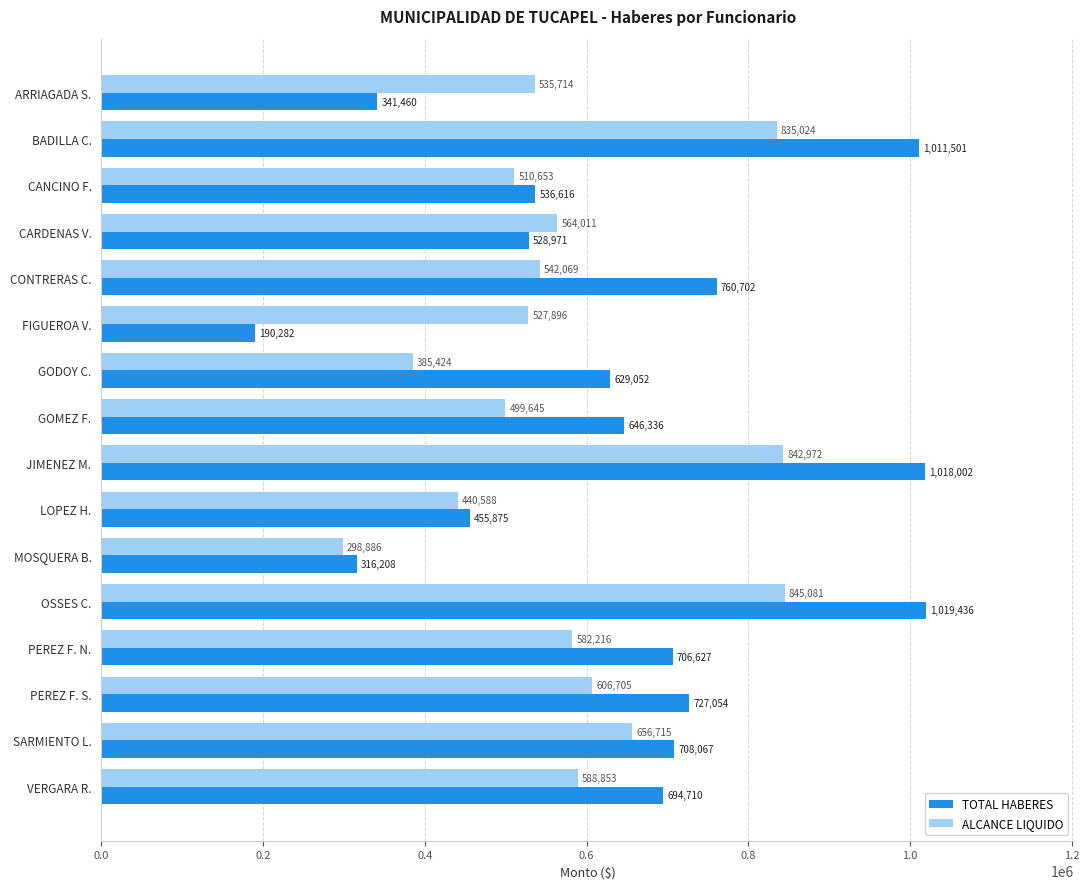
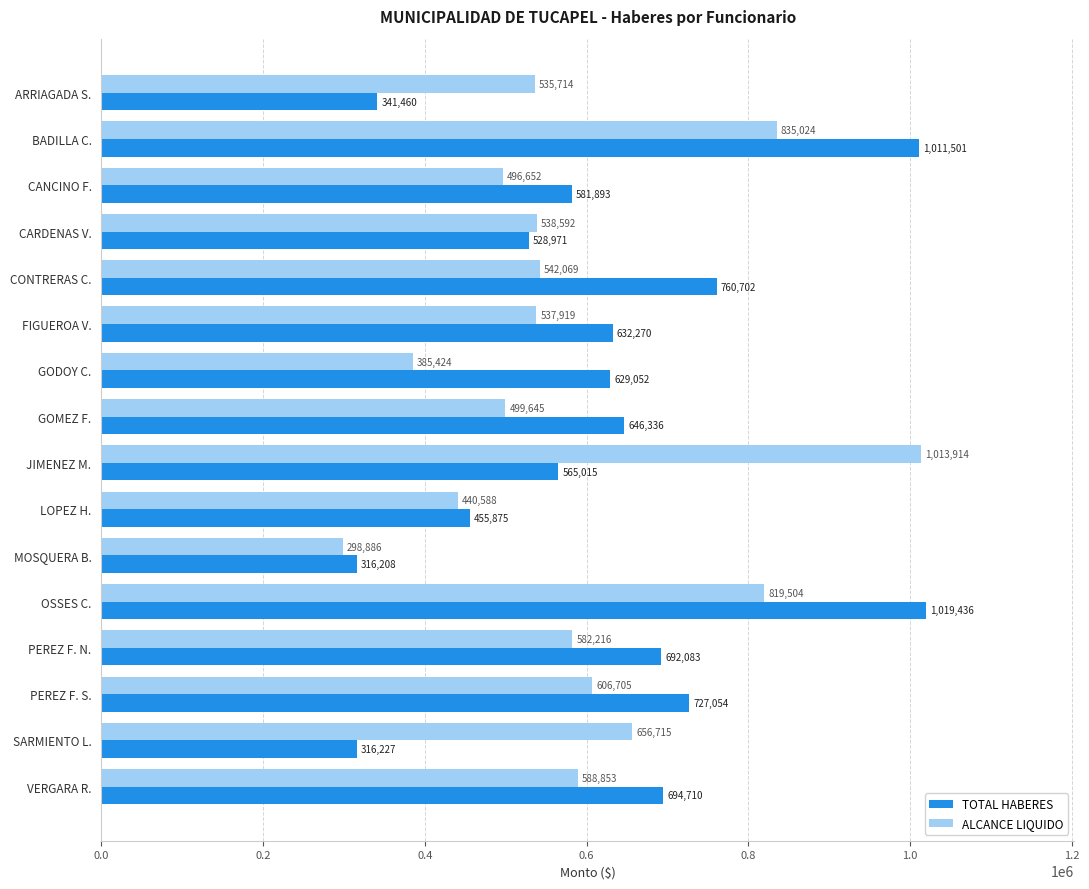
ALCANCE LIQUIDO, CANCINO F.: 510,653 -> 496,652
TOTAL HABERES, CANCINO F.: 536,616 -> 581,893
ALCANCE LIQUIDO, CARDENAS V.: 564,011 -> 538,592
ALCANCE LIQUIDO, FIGUEROA V.: 527,896 -> 537,919
TOTAL HABERES, FIGUEROA V.: 190,282 -> 632,270
ALCANCE LIQUIDO, JIMENEZ M.: 842,972 -> 1,013,914
TOTAL HABERES, JIMENEZ M.: 1,018,002 -> 565,015
ALCANCE LIQUIDO, OSSES C.: 845,081 -> 819,504
TOTAL HABERES, PEREZ F. N.: 706,627 -> 692,083
TOTAL HABERES, SARMIENTO L.: 708,067 -> 316,227
